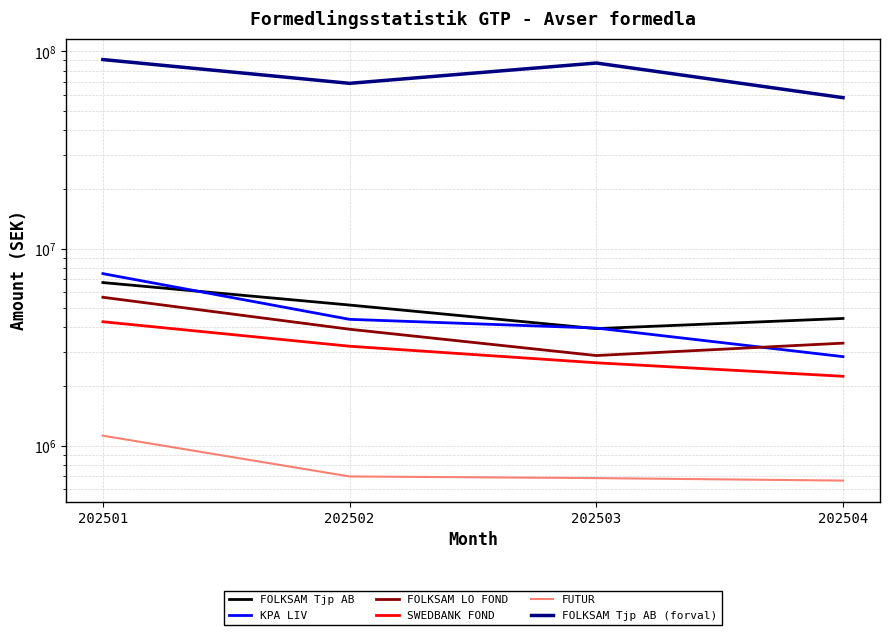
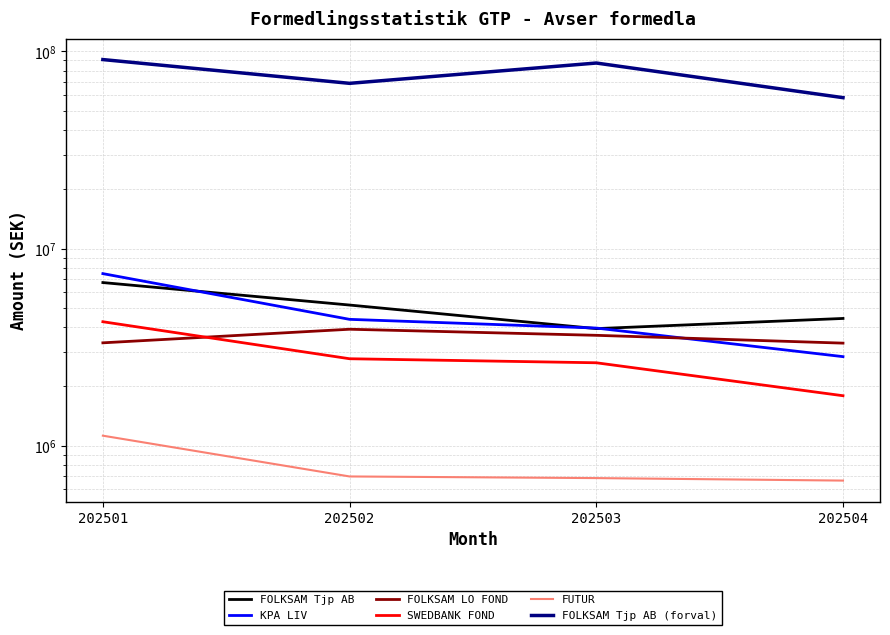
FOLKSAM LO FOND, 202501: 5700000 -> 3300000
SWEDBANK FOND, 202502: 3200000 -> 2800000
FOLKSAM LO FOND, 202503: 2900000 -> 3600000
SWEDBANK FOND, 202504: 2200000 -> 1800000
